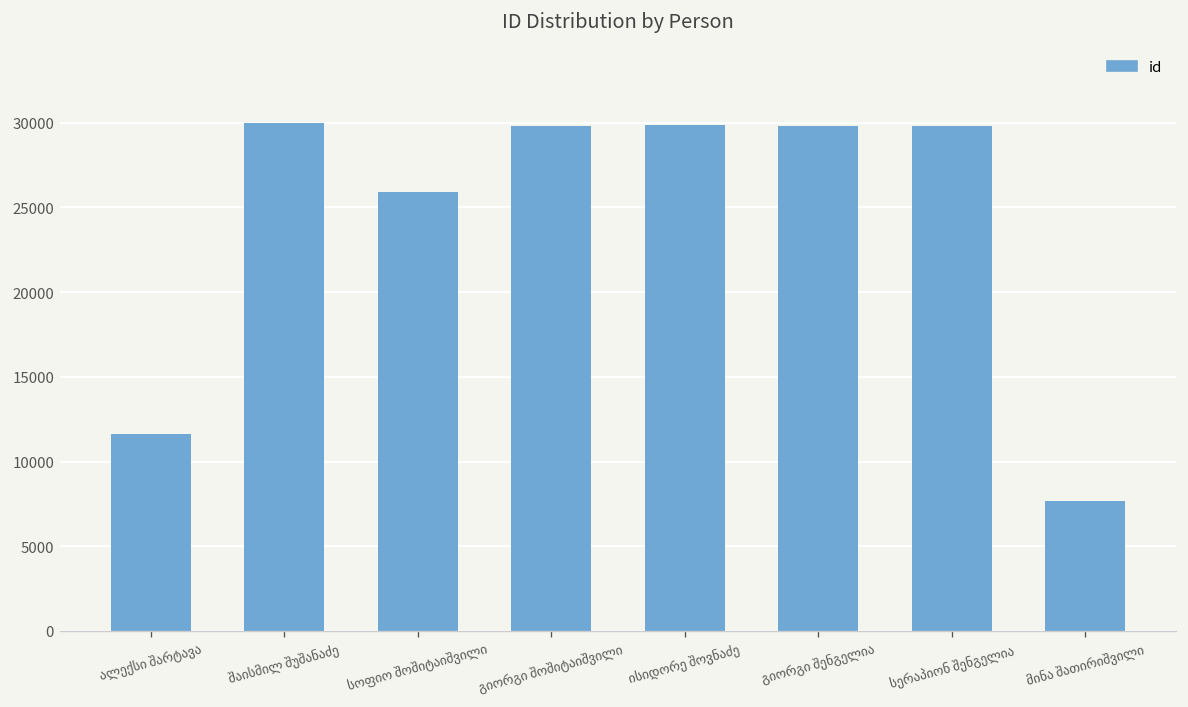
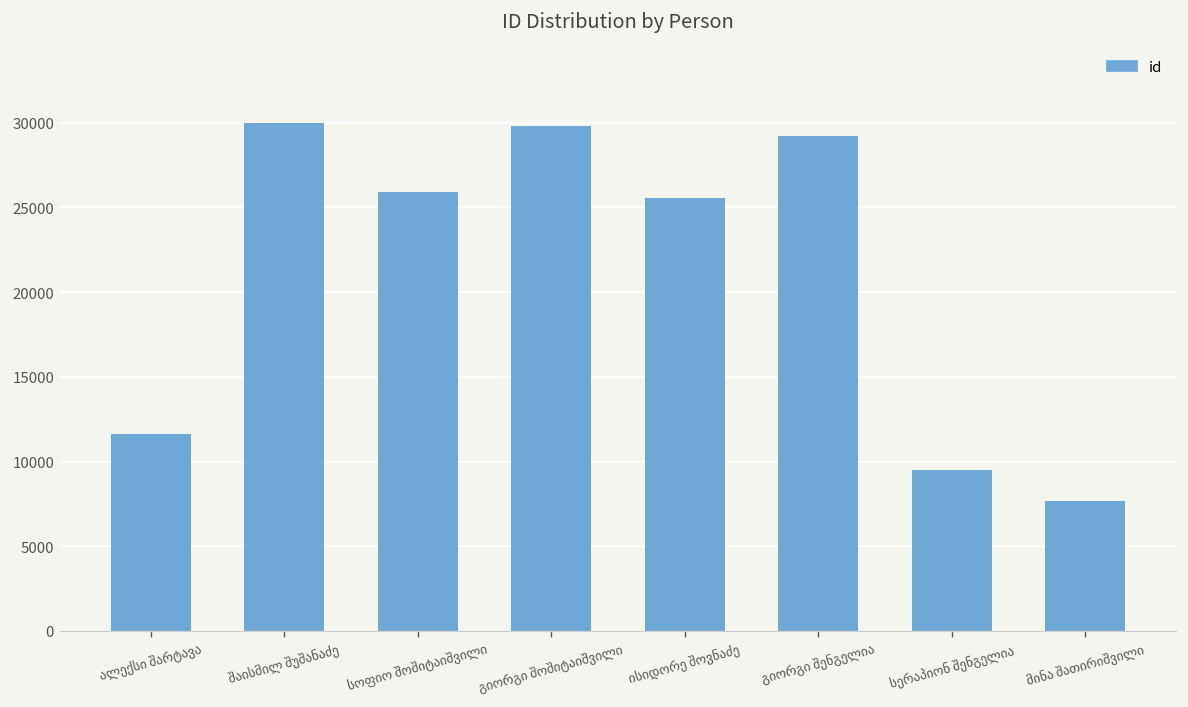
ისიდორე შოვნაძე: 29800 -> 25600
გიორგი შენგელია: 29800 -> 29200
სერაპიონ შენგელია: 29800 -> 9500
